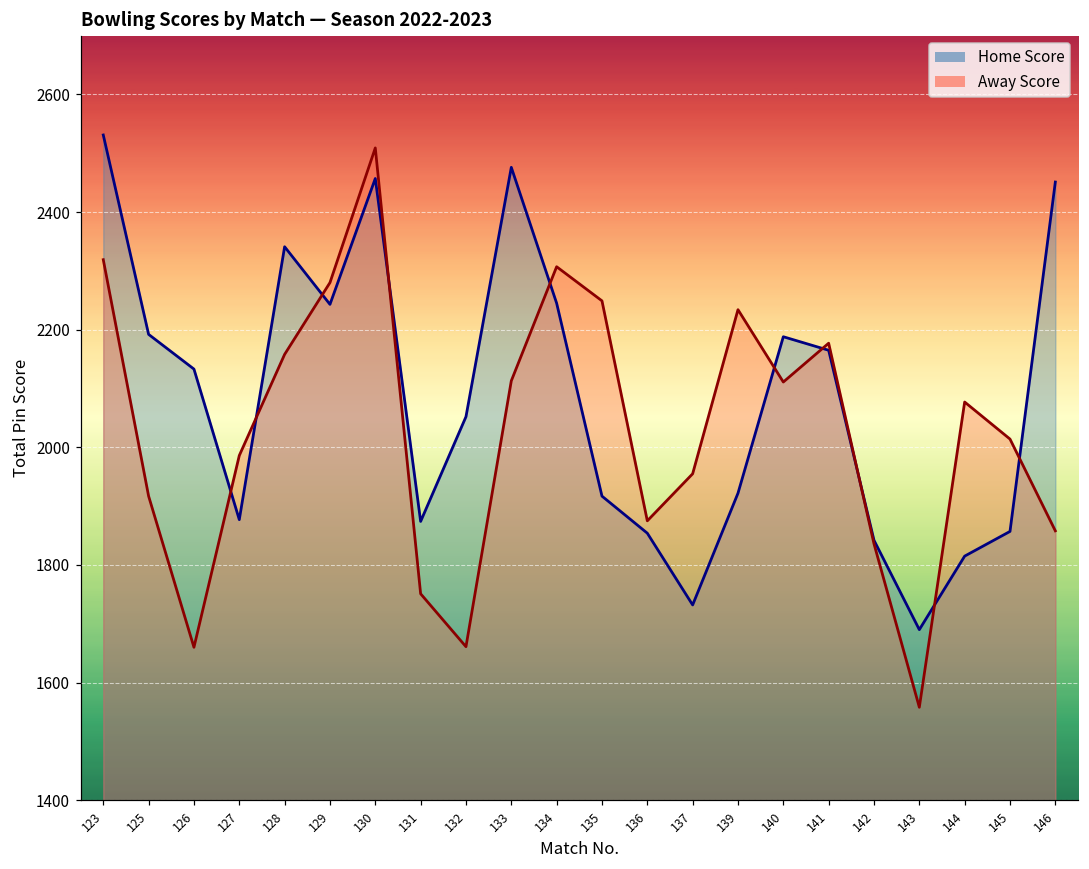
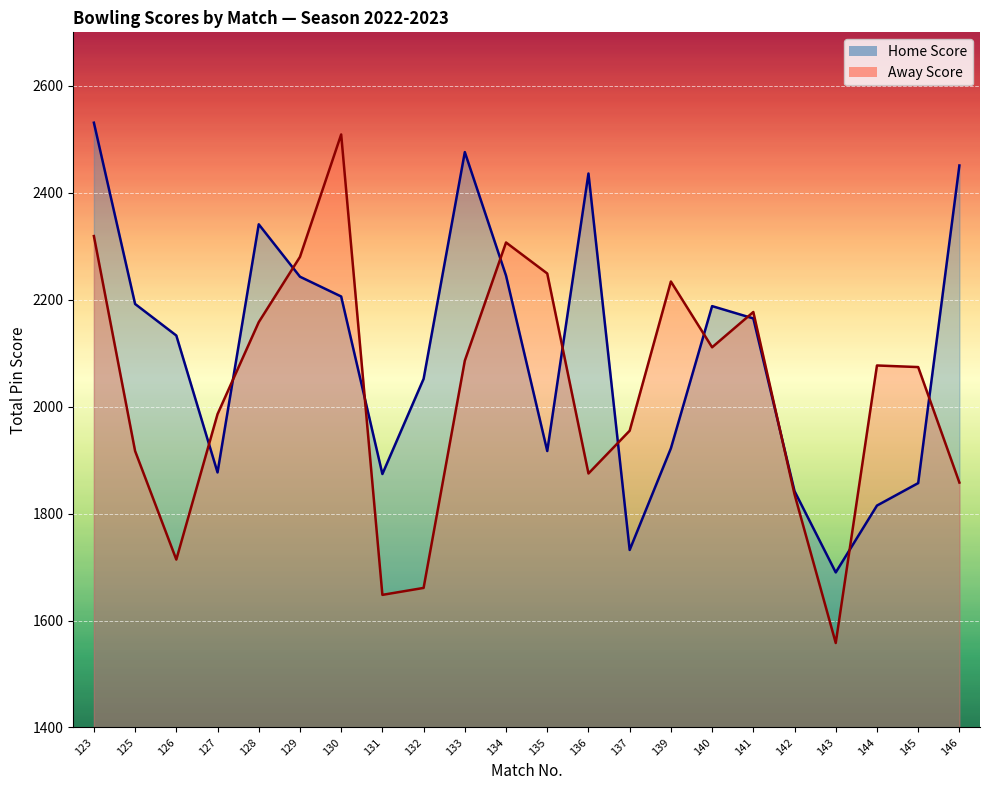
Away Score, 126: 1660 -> 1710
Home Score, 130: 2460 -> 2210
Away Score, 131: 1750 -> 1650
Away Score, 133: 2110 -> 2090
Home Score, 136: 1850 -> 2440
Away Score, 145: 2010 -> 2070
